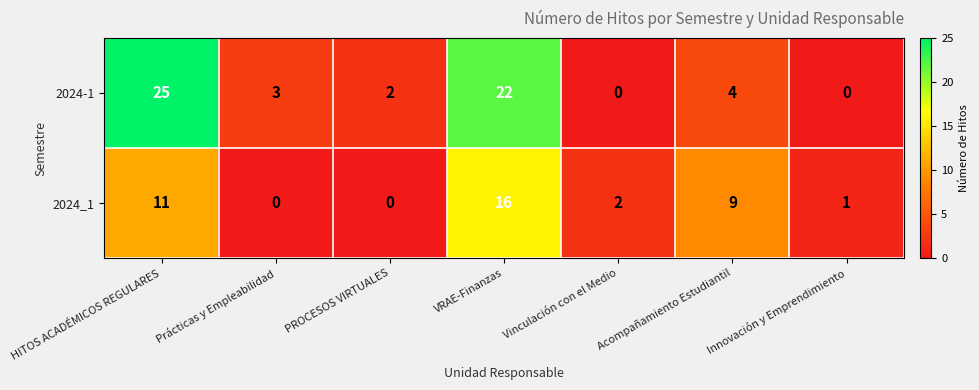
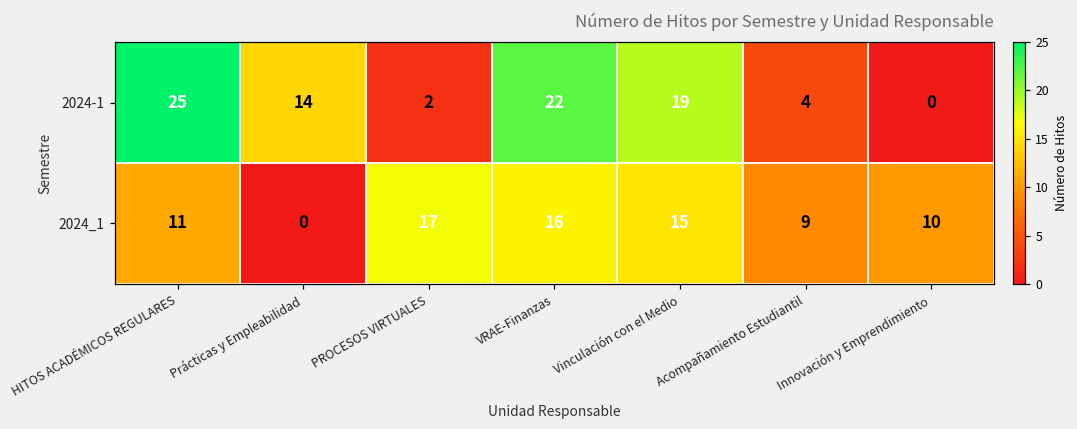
2024-1, Prácticas y Empleabilidad: 3 -> 14
2024-1, Vinculación con el Medio: 0 -> 19
2024_1, PROCESOS VIRTUALES: 0 -> 17
2024_1, Vinculación con el Medio: 2 -> 15
2024_1, Innovación y Emprendimiento: 1 -> 10
